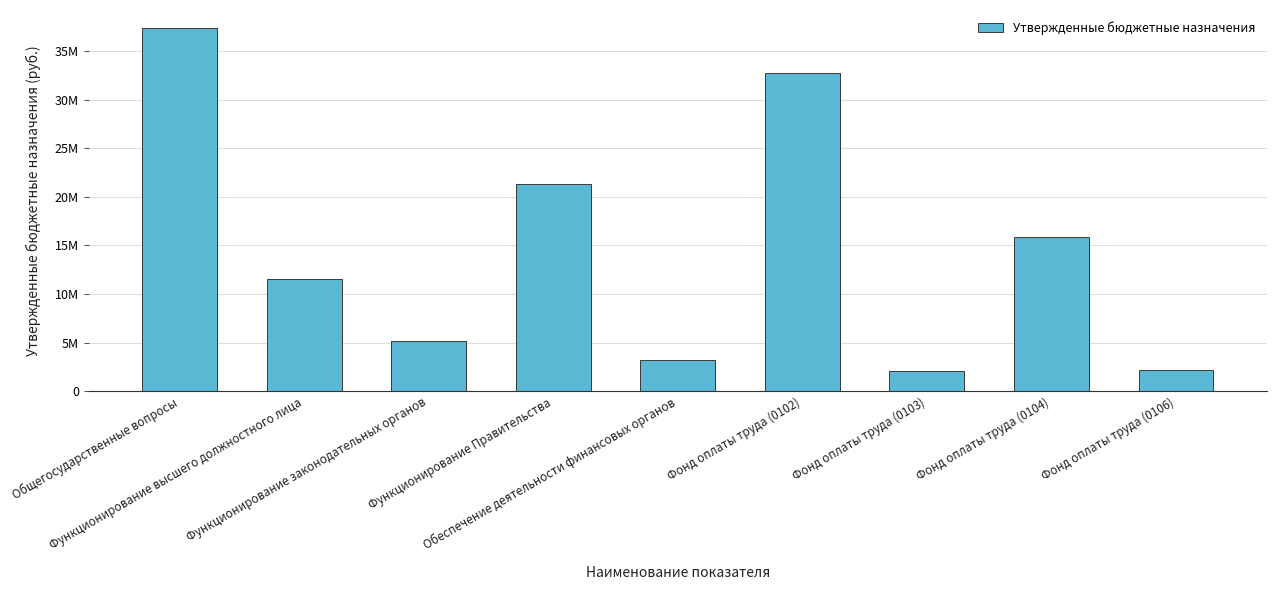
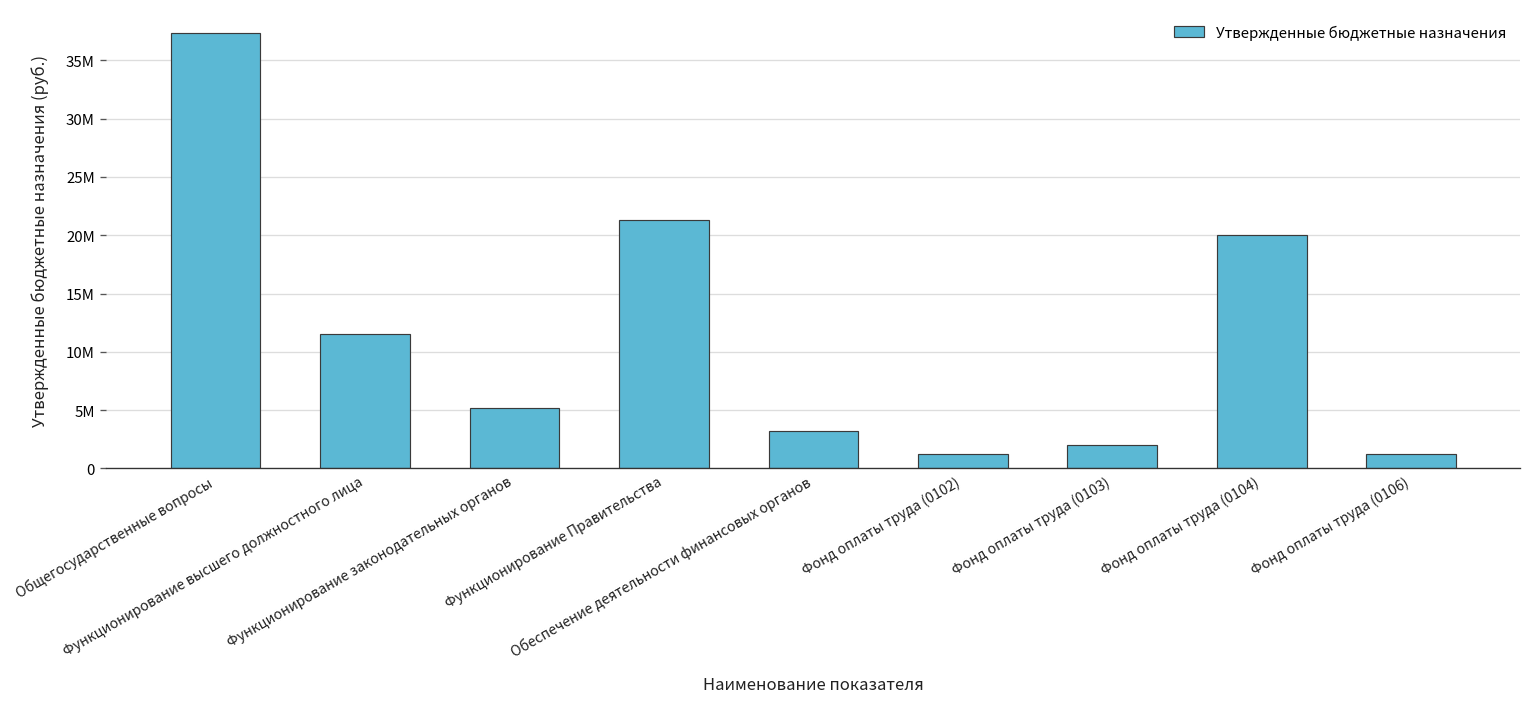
Фонд оплаты труда (0102): 33000000 -> 1000000
Фонд оплаты труда (0104): 16000000 -> 20000000
Фонд оплаты труда (0106): 2000000 -> 1000000
